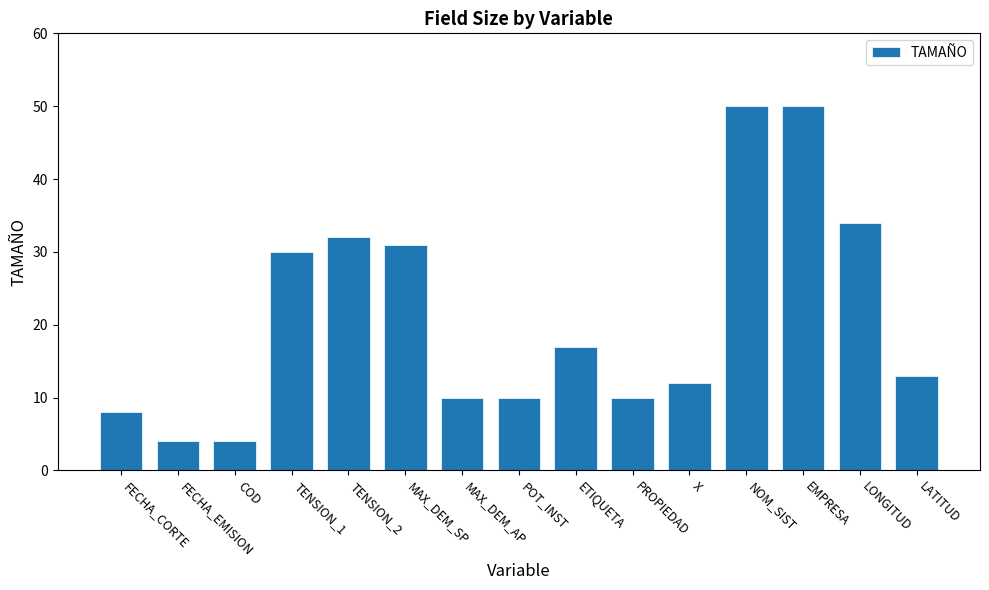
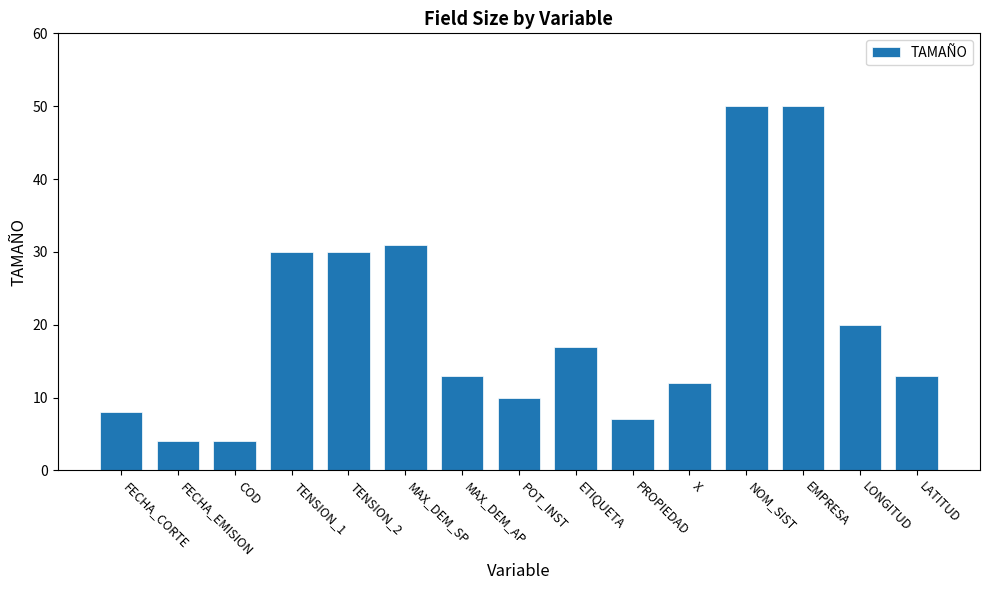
TENSION_2: 32 -> 30
MAX_DEM_AP: 10 -> 13
PROPIEDAD: 10 -> 7
LONGITUD: 34 -> 20
